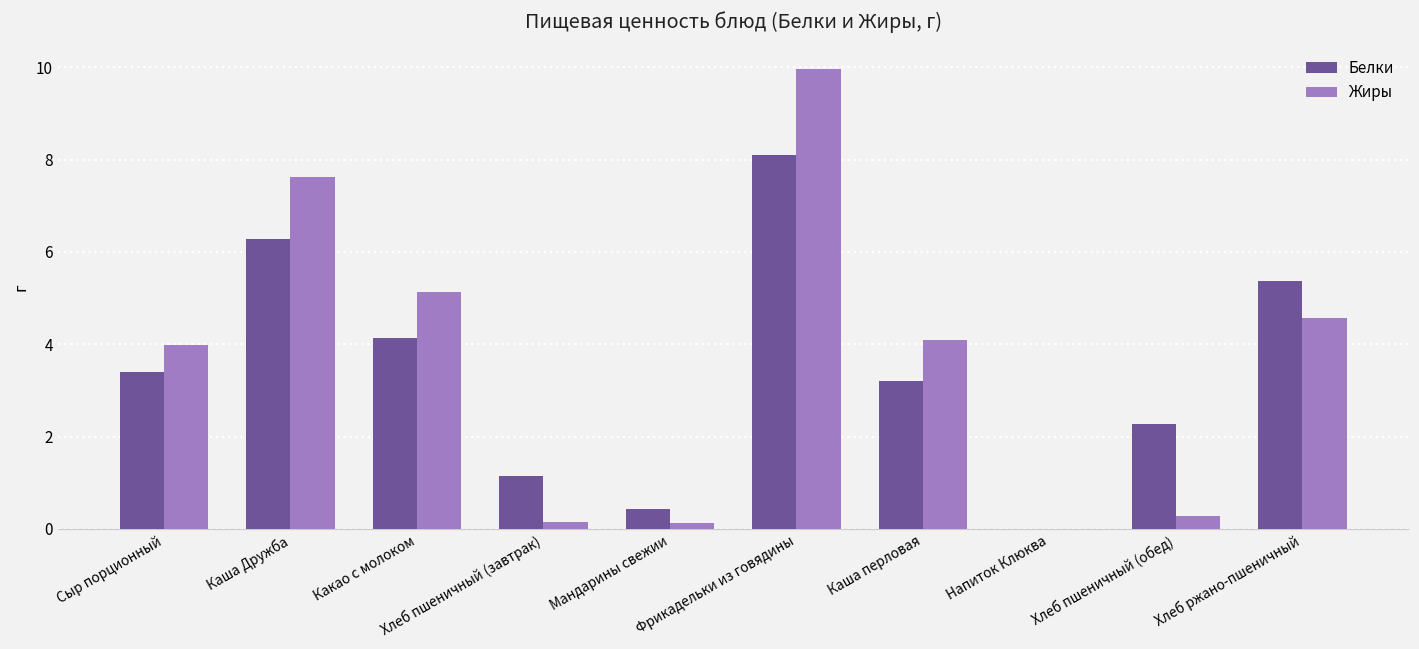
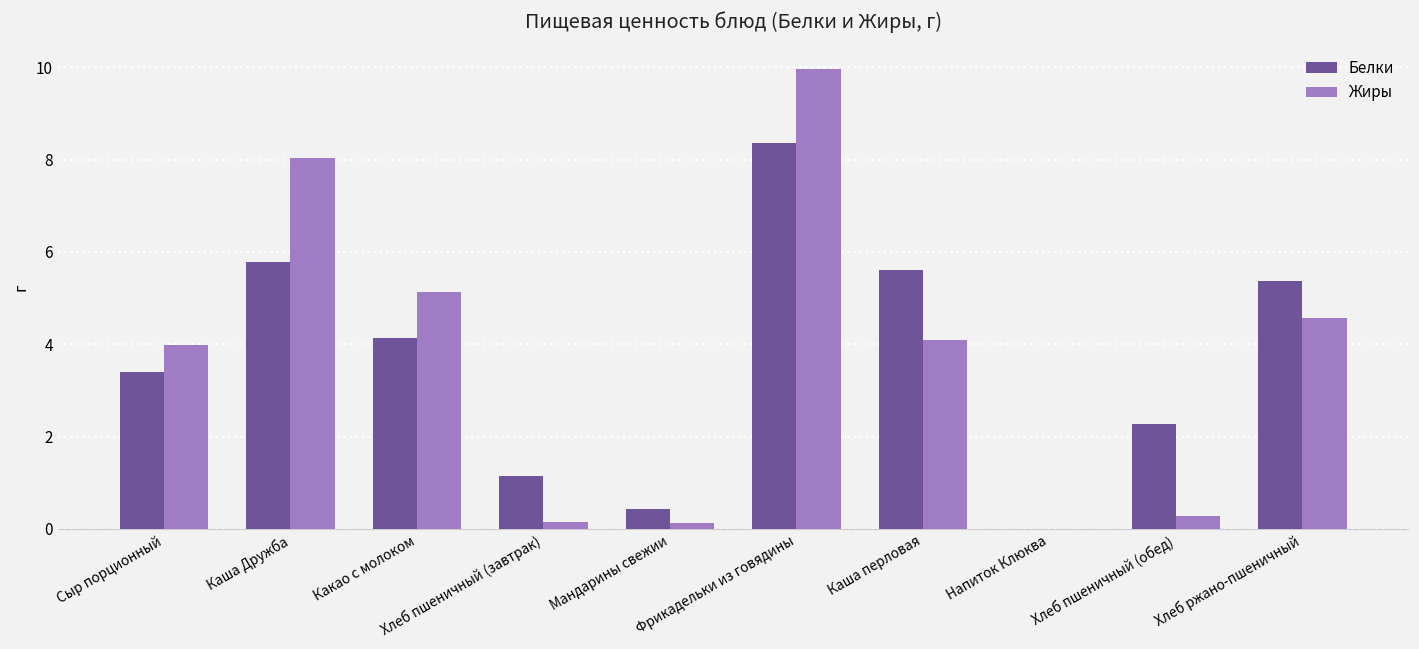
Белки, Каша Дружба: 6.3 -> 5.8
Жиры, Каша Дружба: 7.6 -> 8.0
Белки, Фрикадельки из говядины: 8.1 -> 8.4
Белки, Каша перловая: 3.2 -> 5.6
